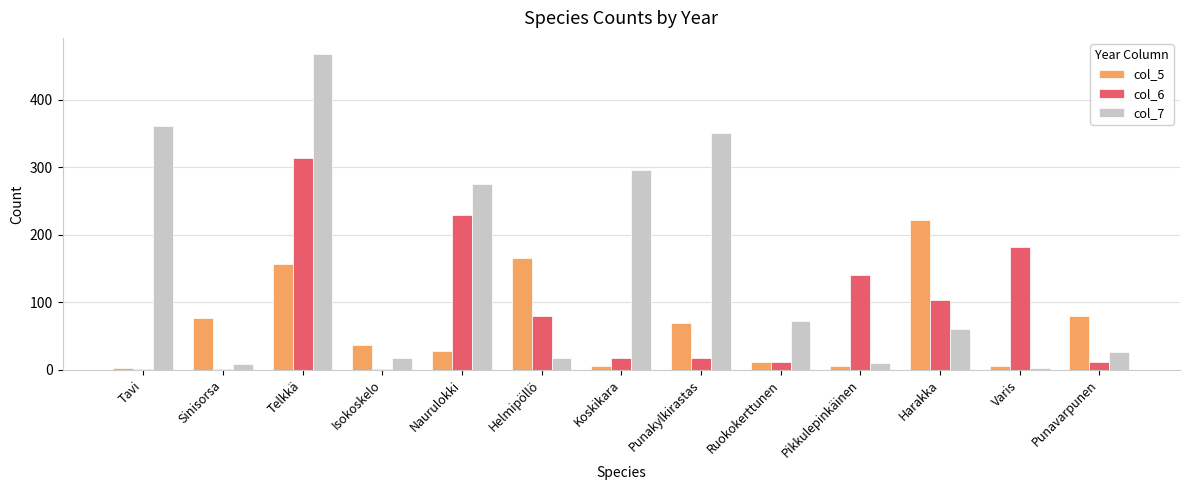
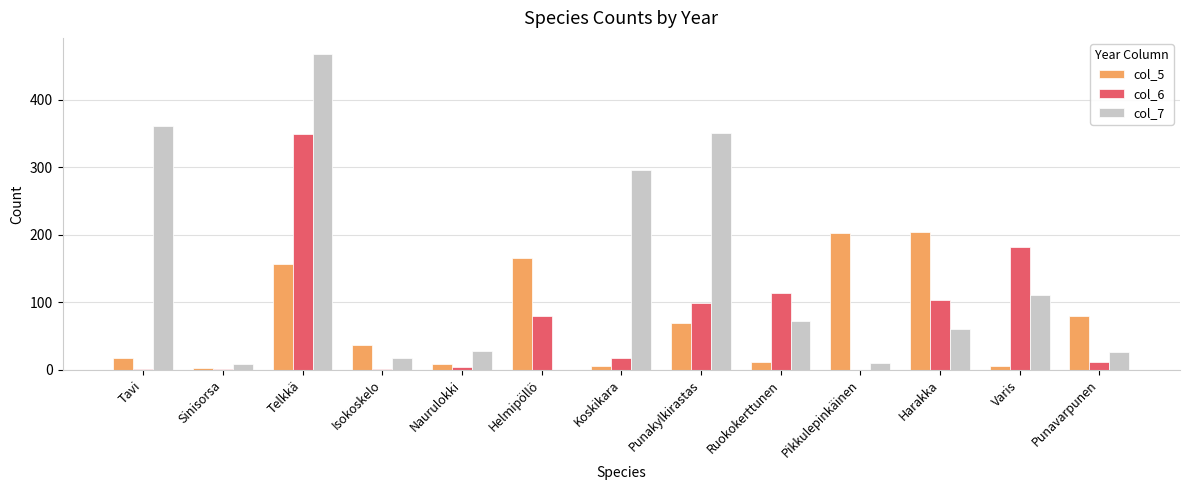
col_5, Tavi: 0 -> 20
col_5, Sinisorsa: 80 -> 0
col_6, Telkkä: 310 -> 350
col_5, Naurulokki: 30 -> 10
col_6, Naurulokki: 230 -> 0
col_7, Naurulokki: 280 -> 30
col_7, Helmipöllö: 20 -> 0
col_6, Punakylkirastas: 20 -> 100
col_6, Ruokokerttunen: 10 -> 110
col_5, Pikkulepinkäinen: 10 -> 200
col_6, Pikkulepinkäinen: 140 -> 0
col_5, Harakka: 220 -> 200
col_7, Varis: 0 -> 110
